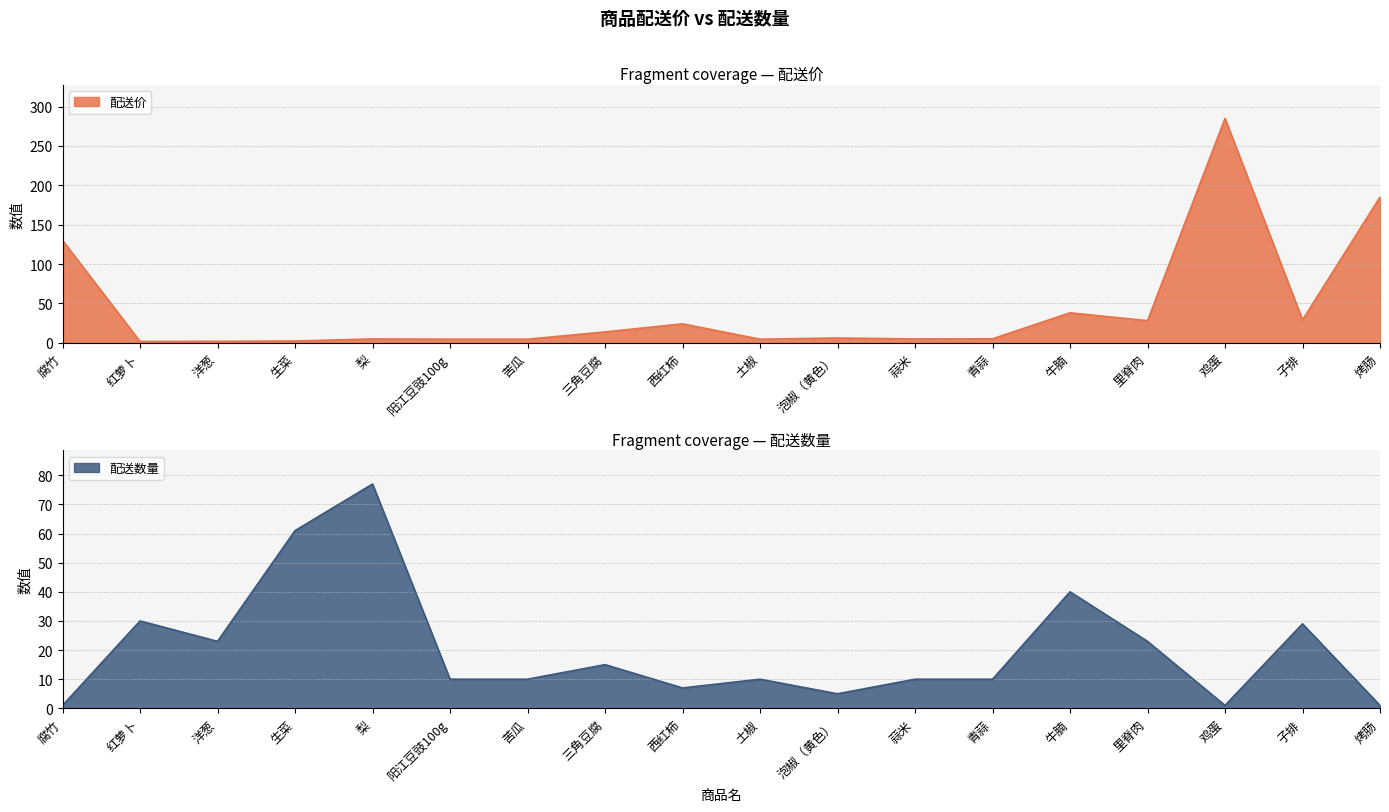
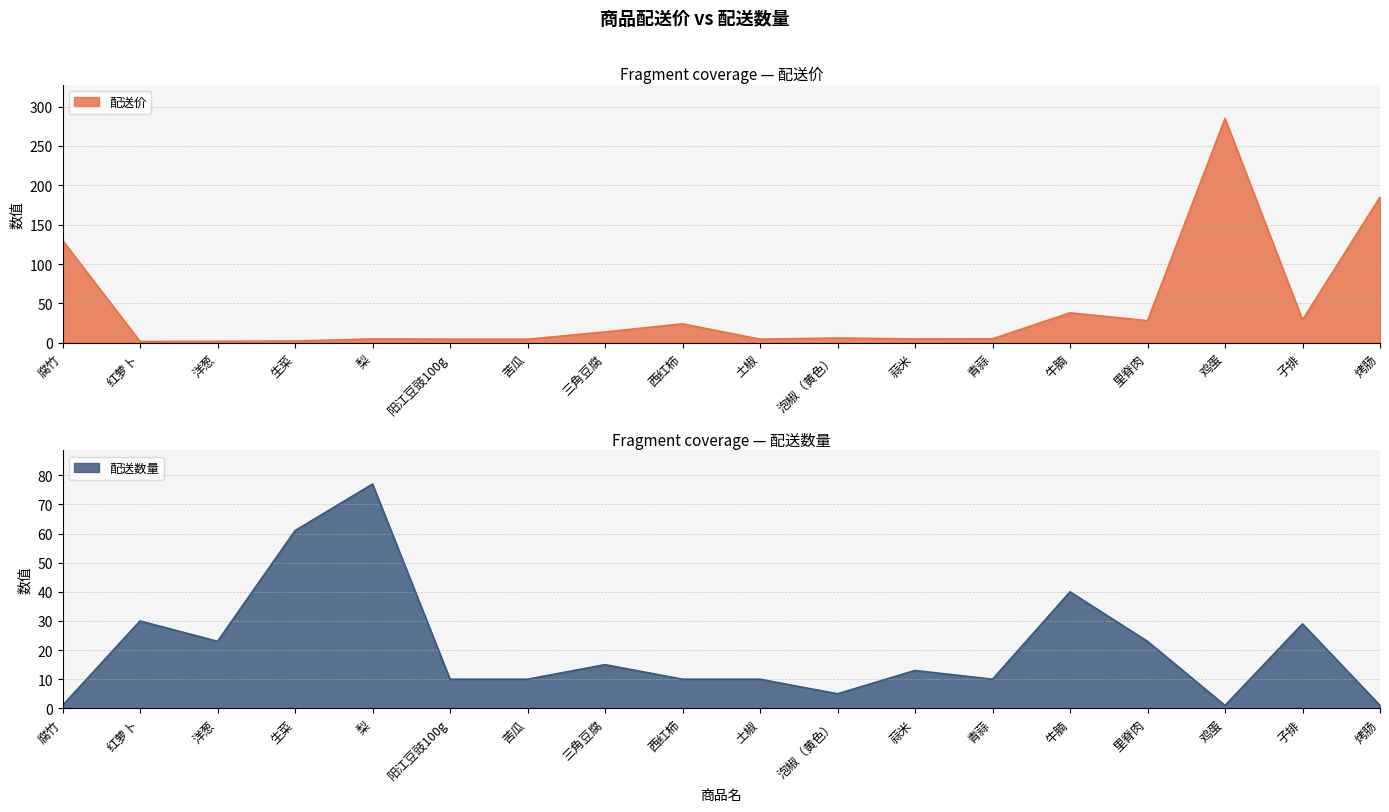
Fragment coverage — 配送数量, 西红柿: 7 -> 10
Fragment coverage — 配送数量, 蒜米: 10 -> 13
